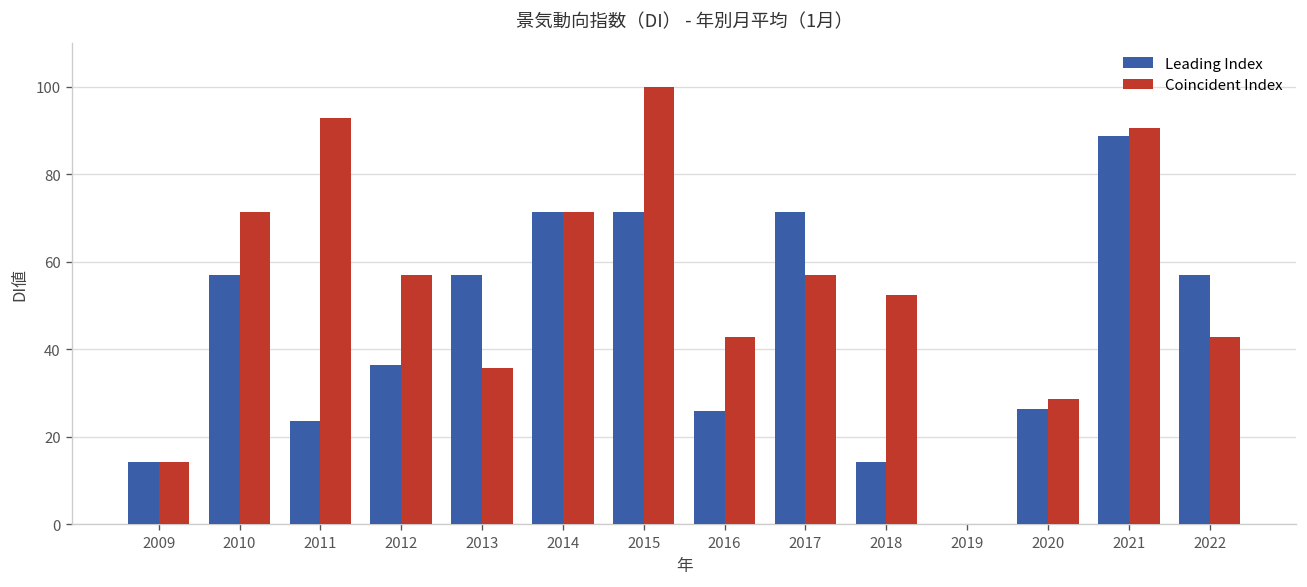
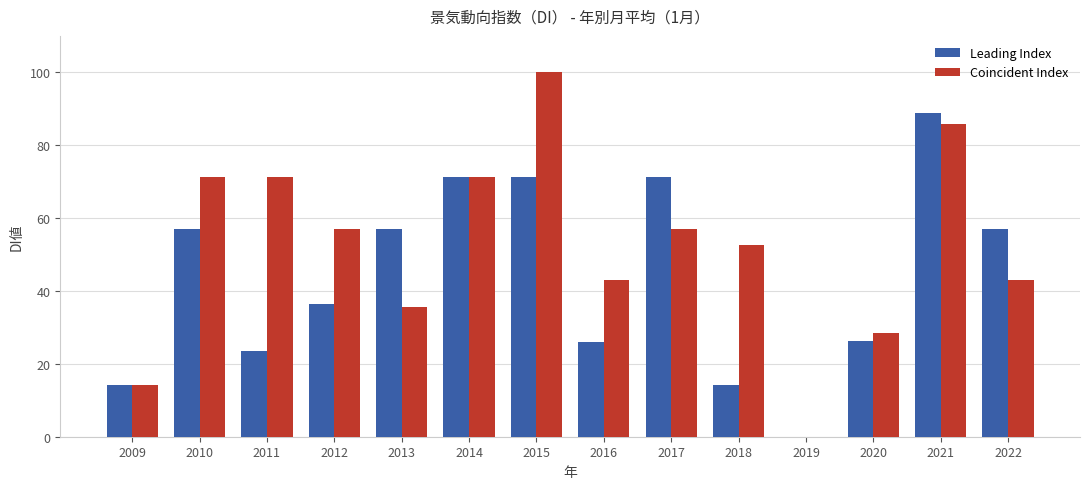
Coincident Index, 2011: 93 -> 71
Coincident Index, 2021: 91 -> 86
